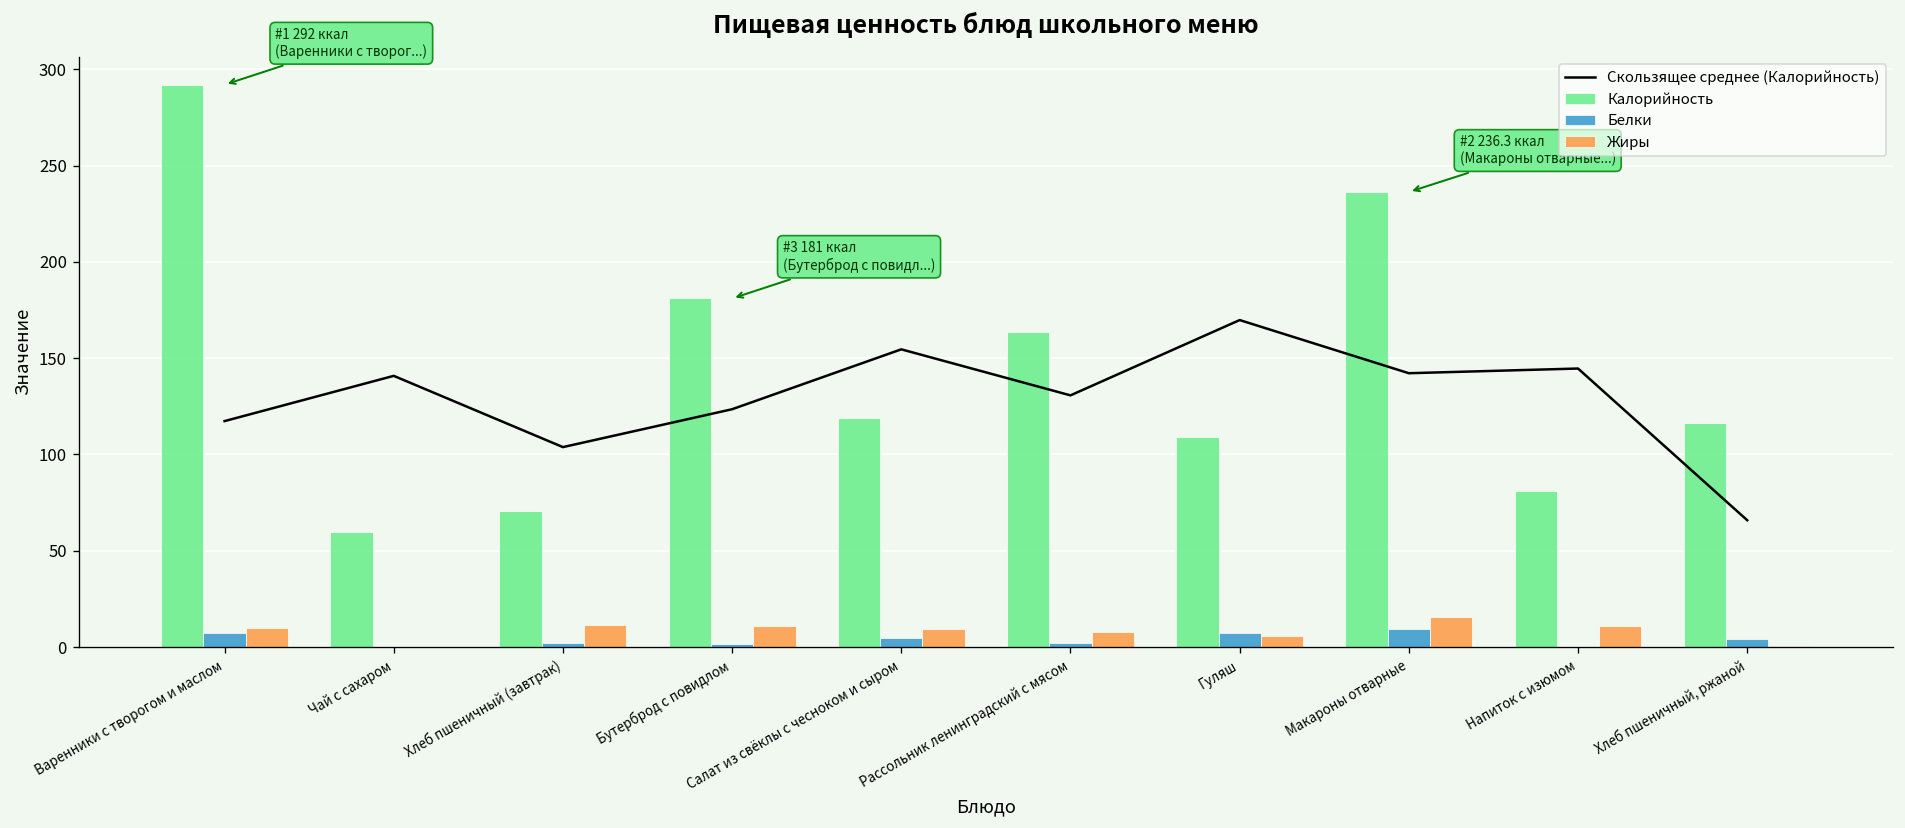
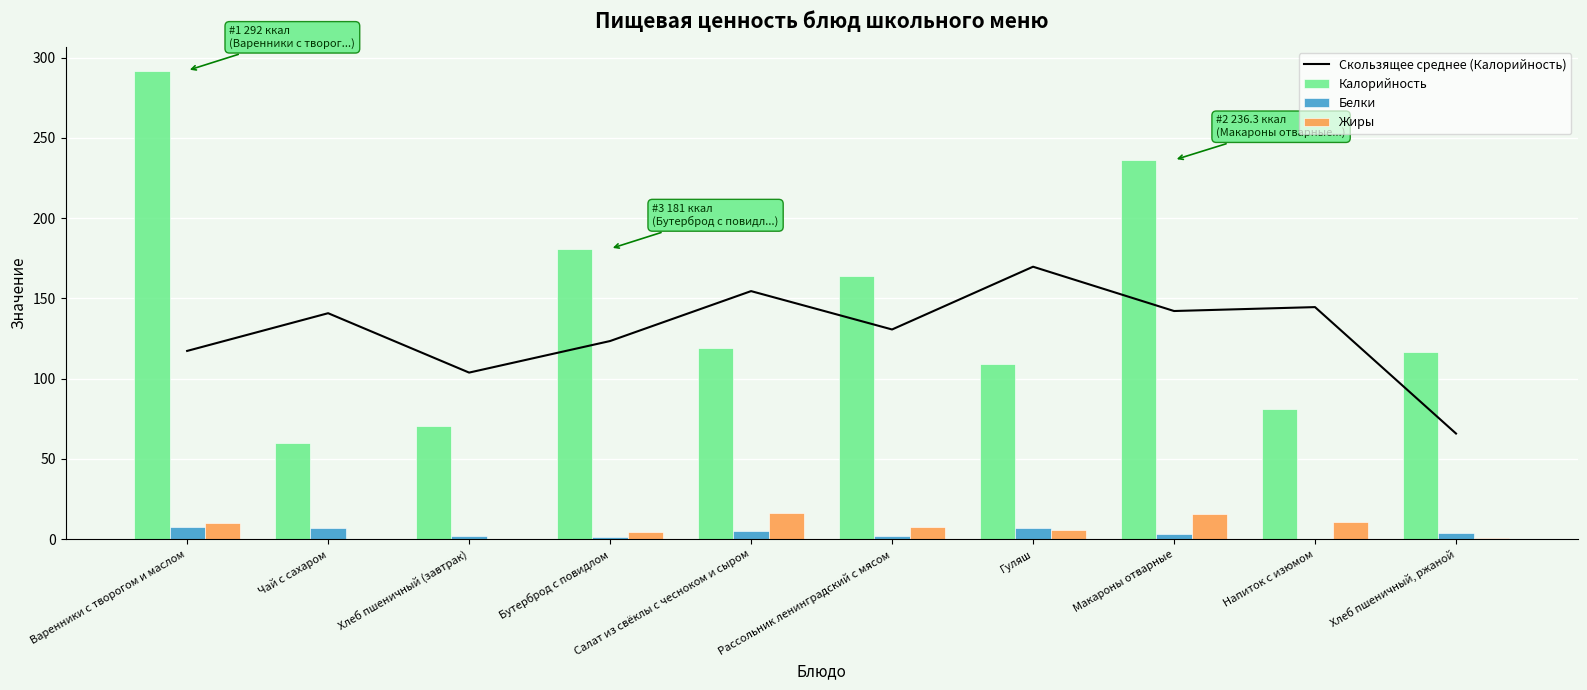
Белки, Чай с сахаром: 0 -> 7
Жиры, Хлеб пшеничный (завтрак): 11 -> 0
Жиры, Бутерброд с повидлом: 11 -> 4
Жиры, Салат из свёклы с чесноком и сыром: 9 -> 16
Белки, Макароны отварные: 9 -> 3
